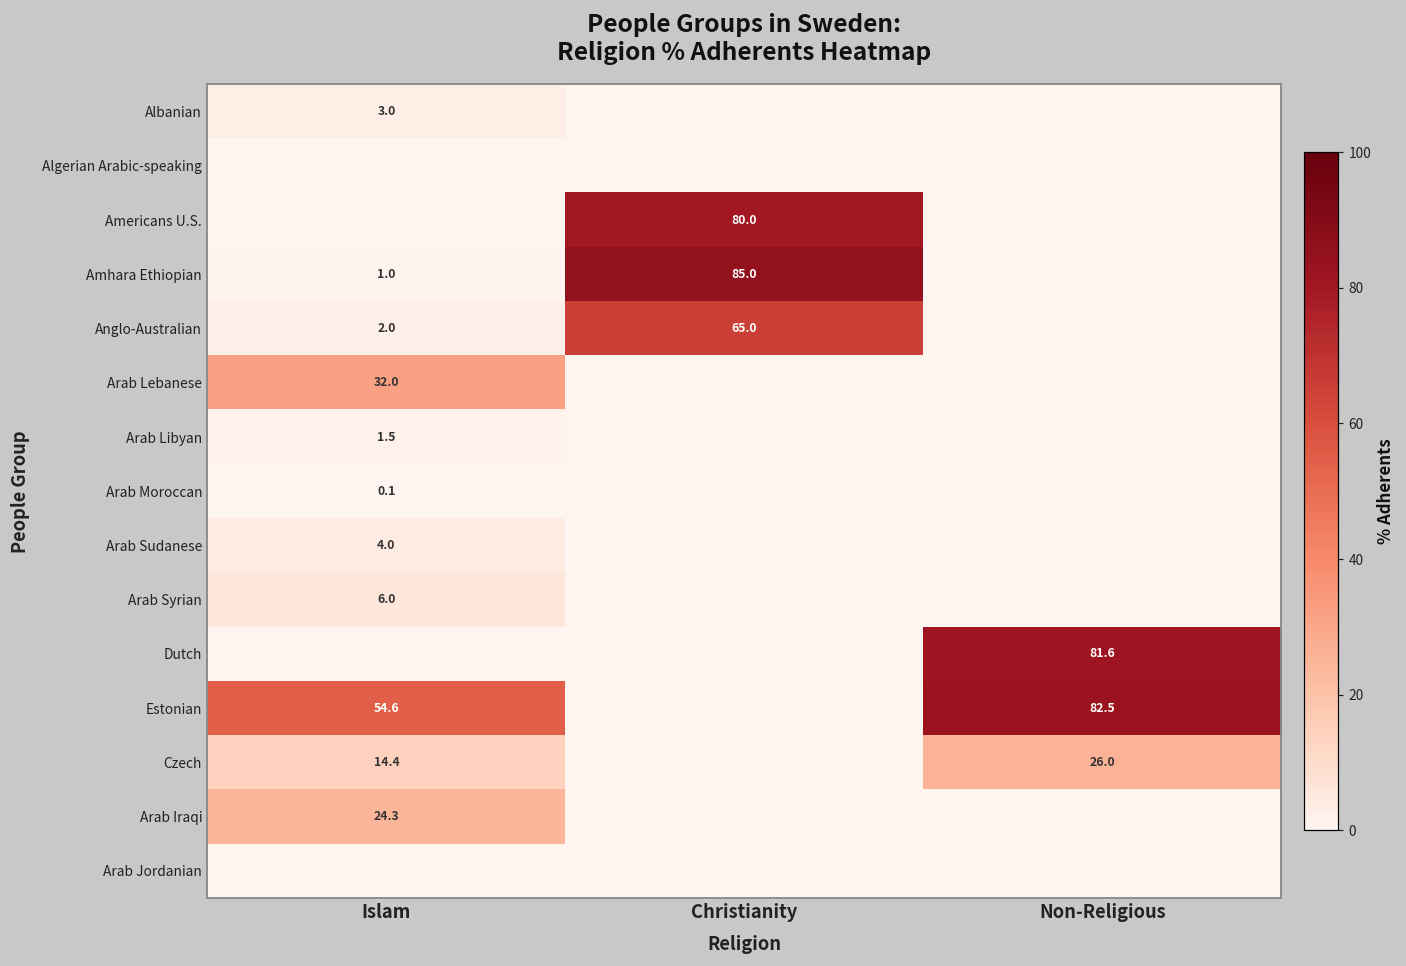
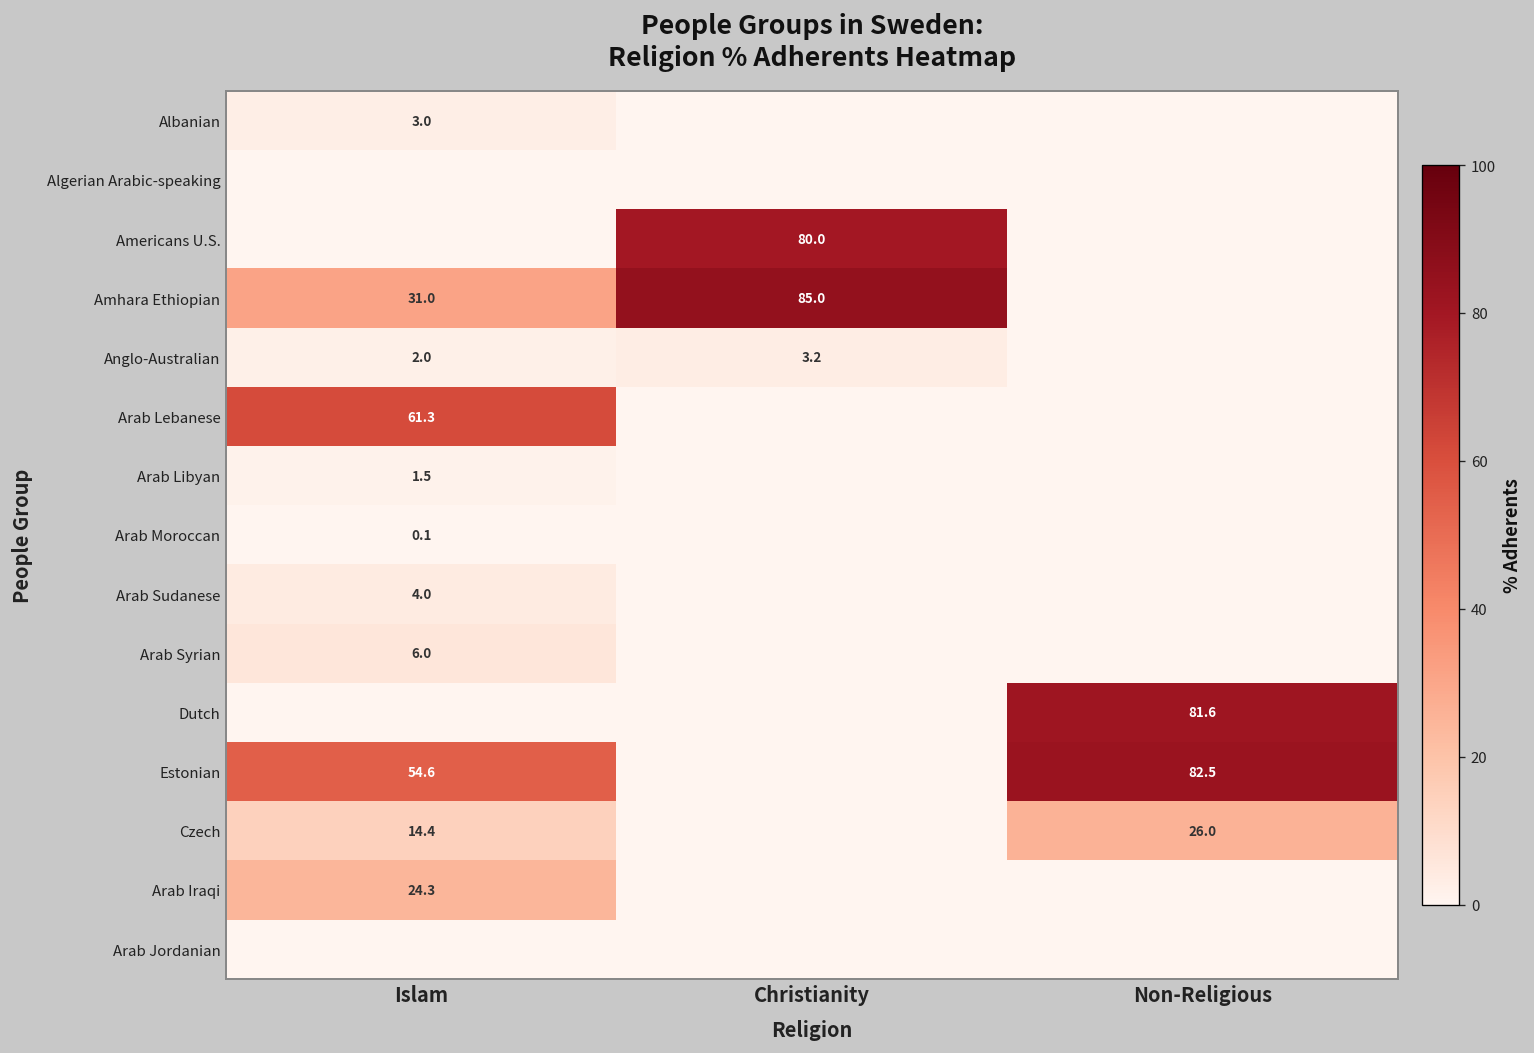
Amhara Ethiopian, Islam: 1.0 -> 31.0
Anglo-Australian, Christianity: 65.0 -> 3.2
Arab Lebanese, Islam: 32.0 -> 61.3
